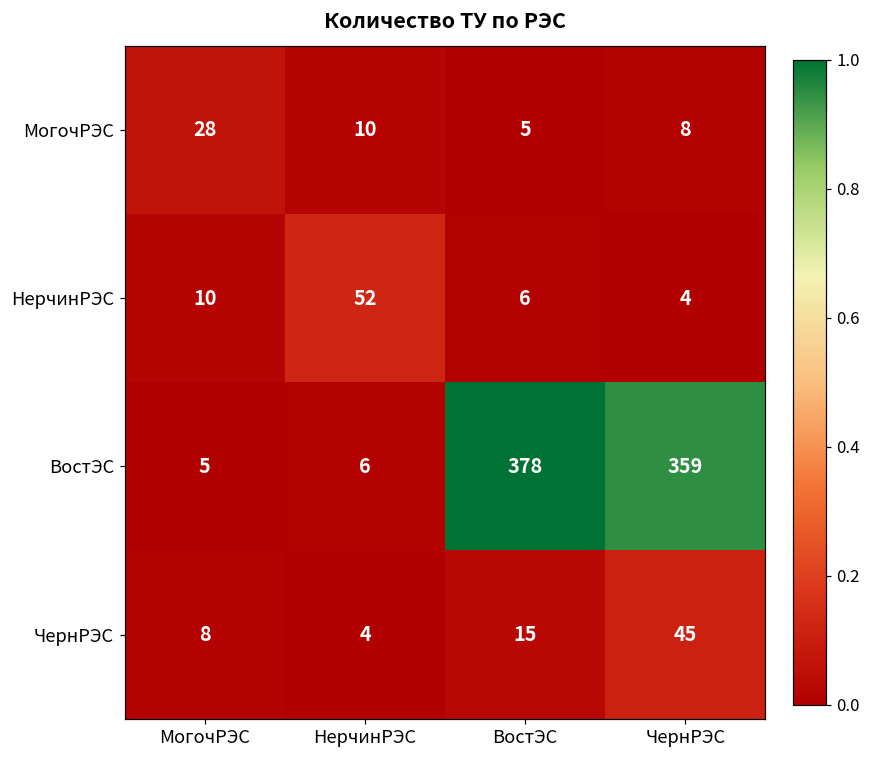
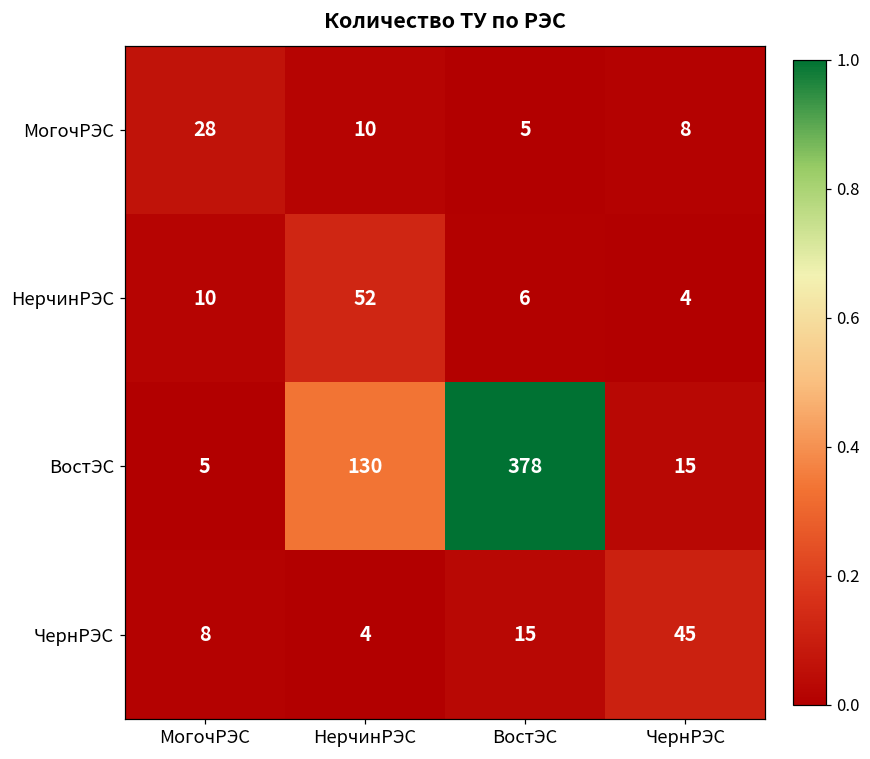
ВостЭС, НерчинРЭС: 6 -> 130
ВостЭС, ЧернРЭС: 359 -> 15
